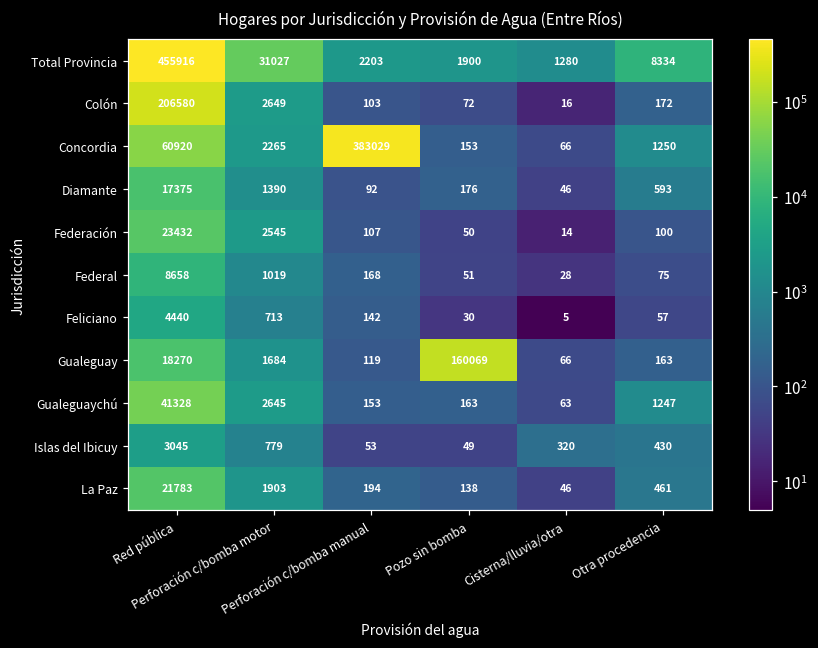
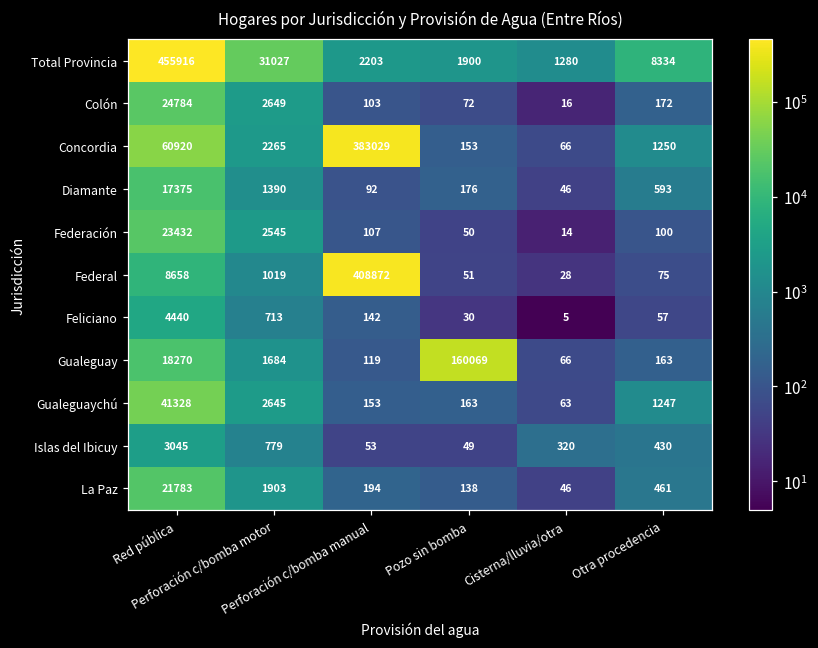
Colón, Red pública: 206580 -> 24784
Federal, Perforación c/bomba manual: 168 -> 408872
